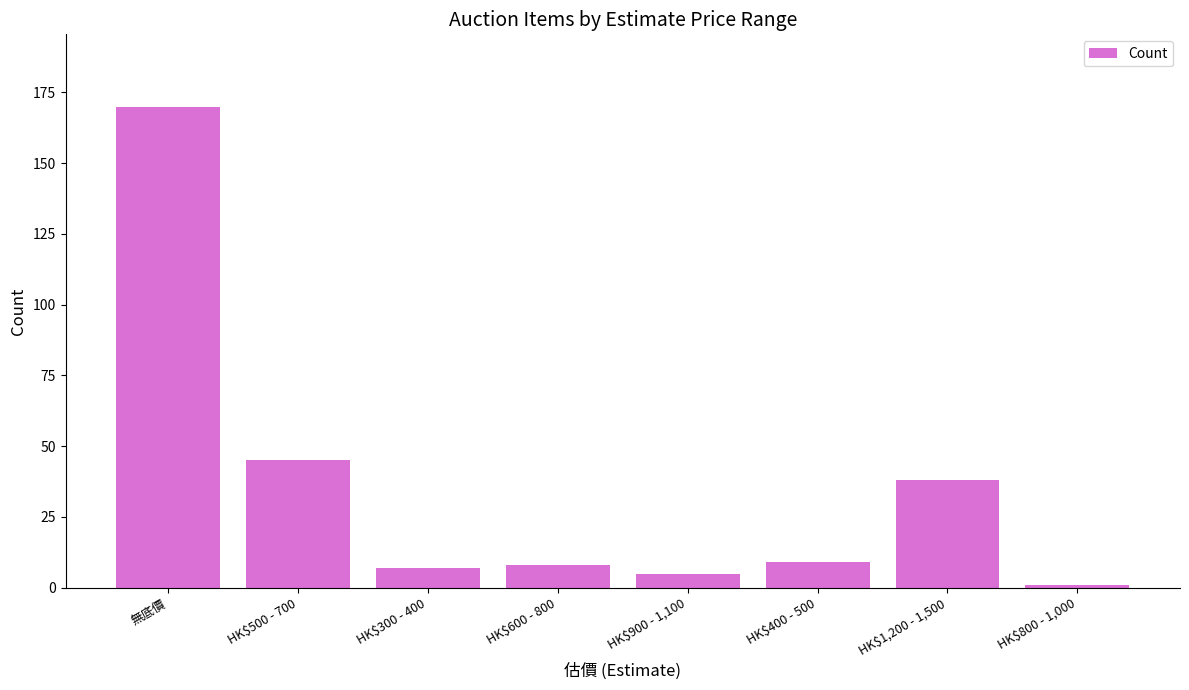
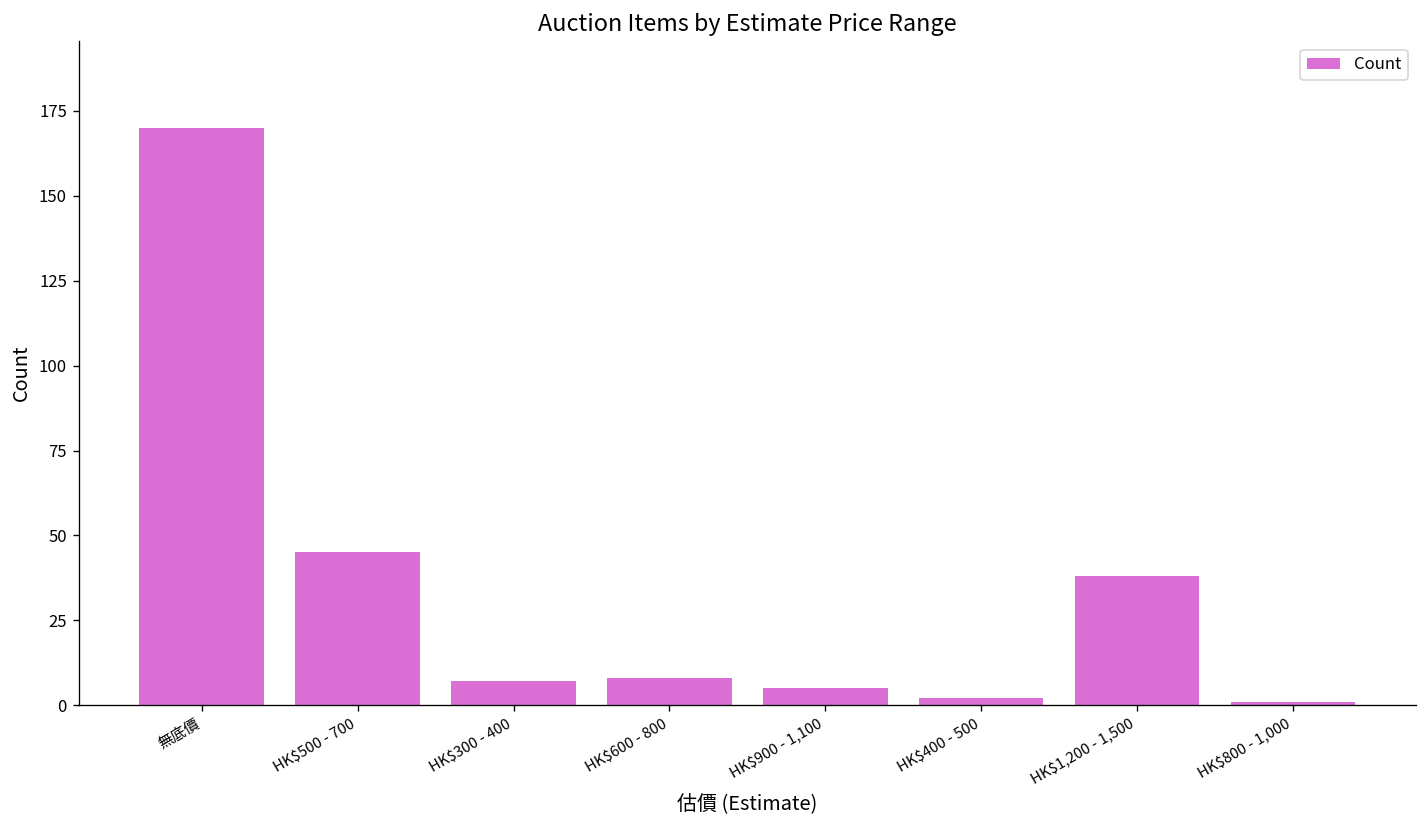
HK$400 - 500: 9 -> 2
